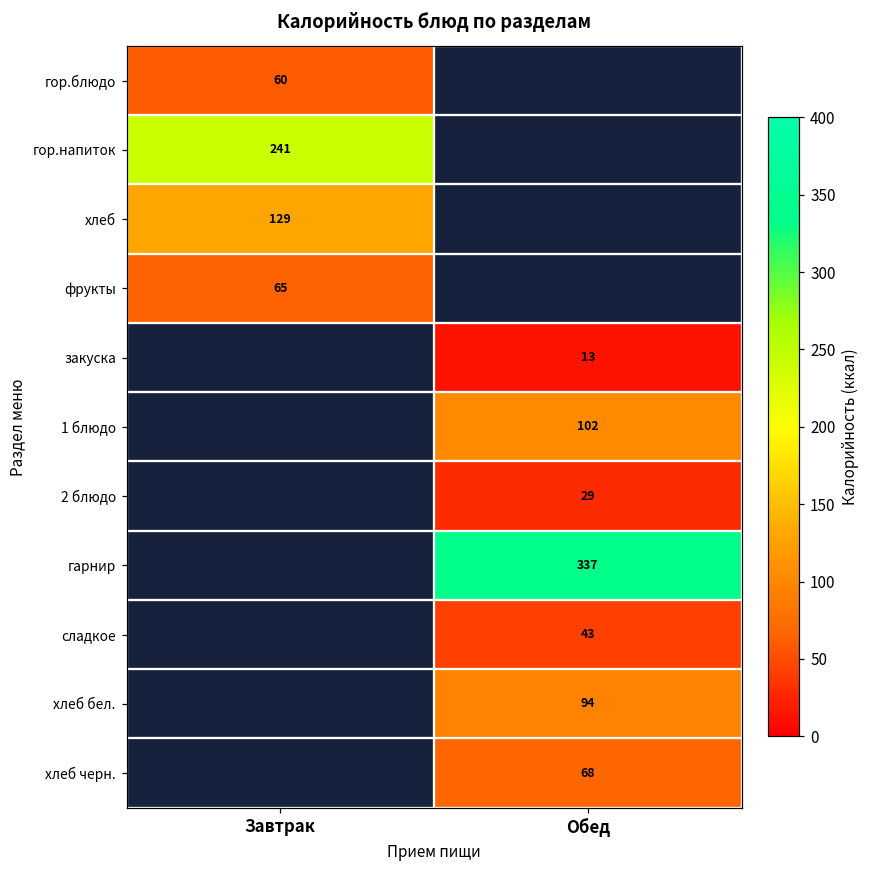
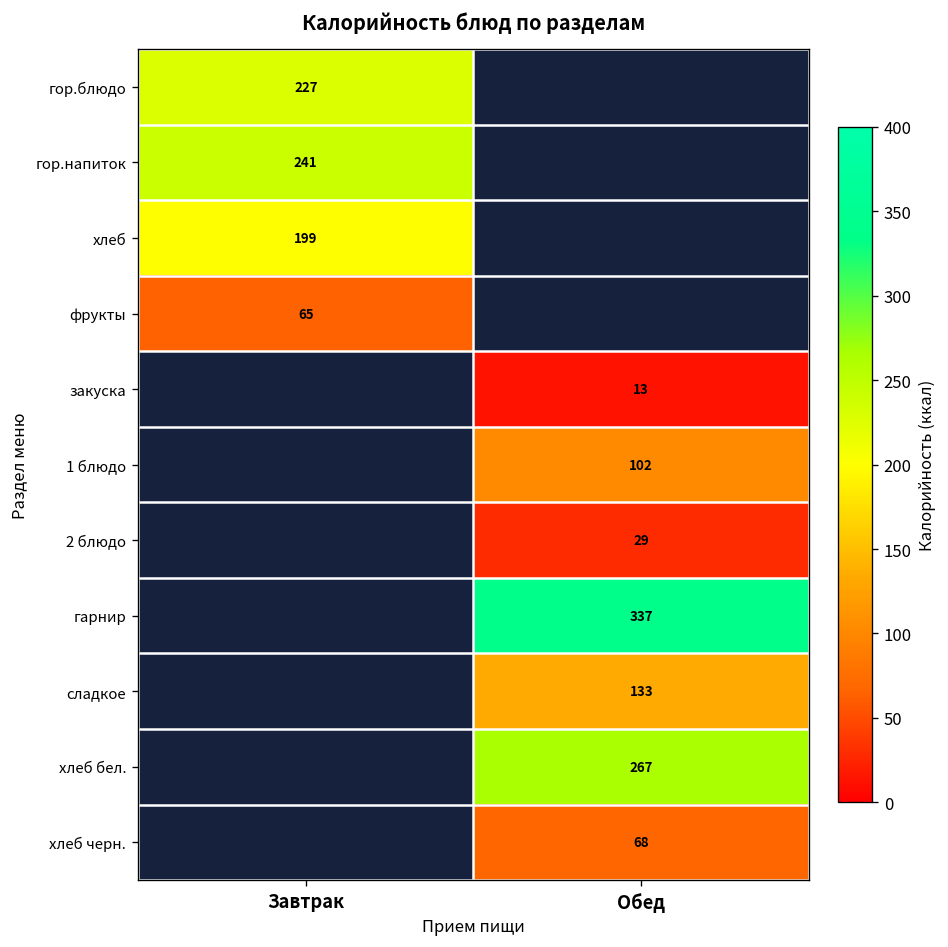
гор.блюдо, Завтрак: 60 -> 227
хлеб, Завтрак: 129 -> 199
сладкое, Обед: 43 -> 133
хлеб бел., Обед: 94 -> 267
